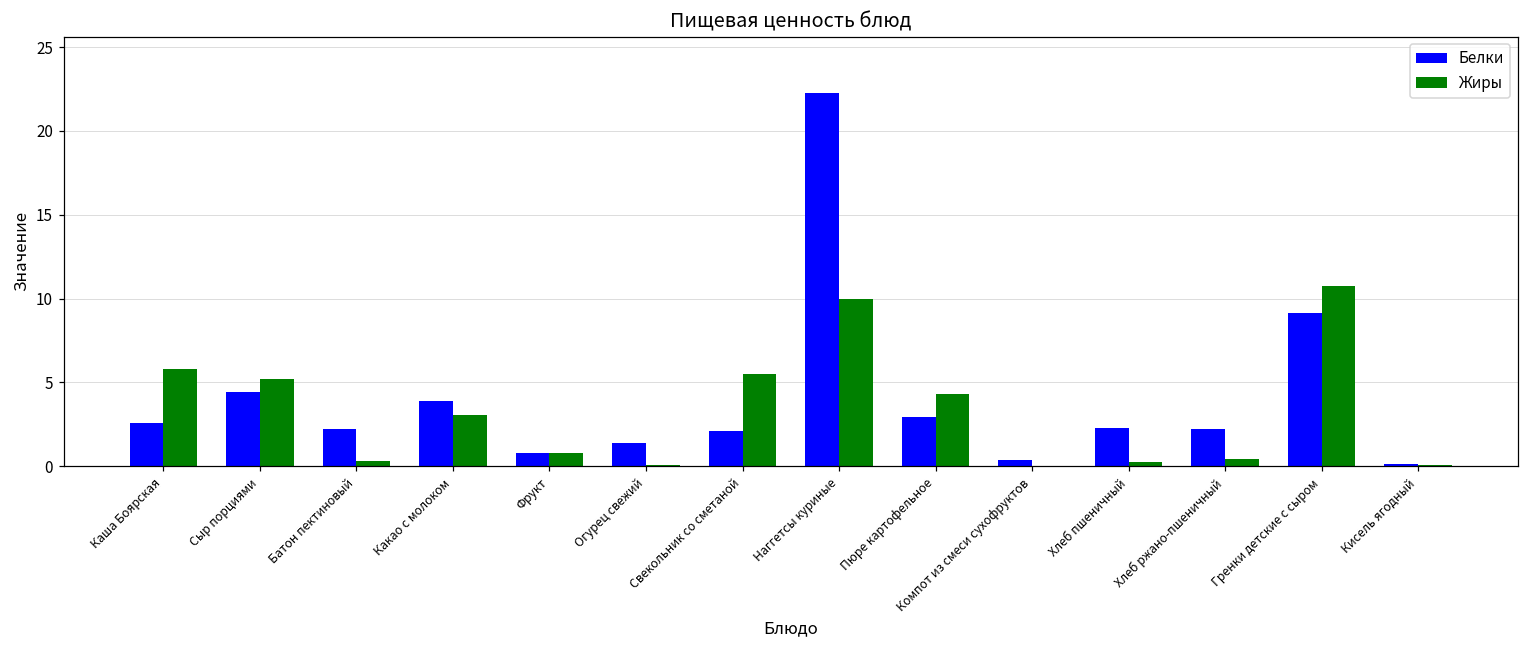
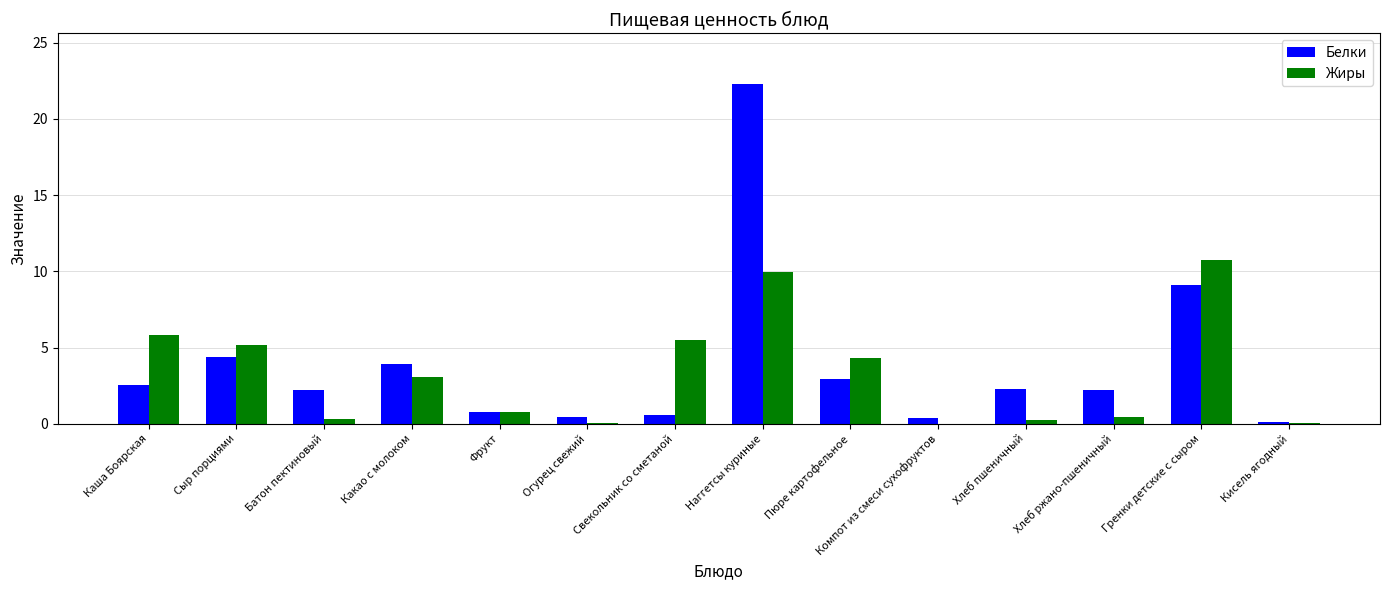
Белки, Огурец свежий: 1.4 -> 0.4
Белки, Свекольник со сметаной: 2.1 -> 0.6
